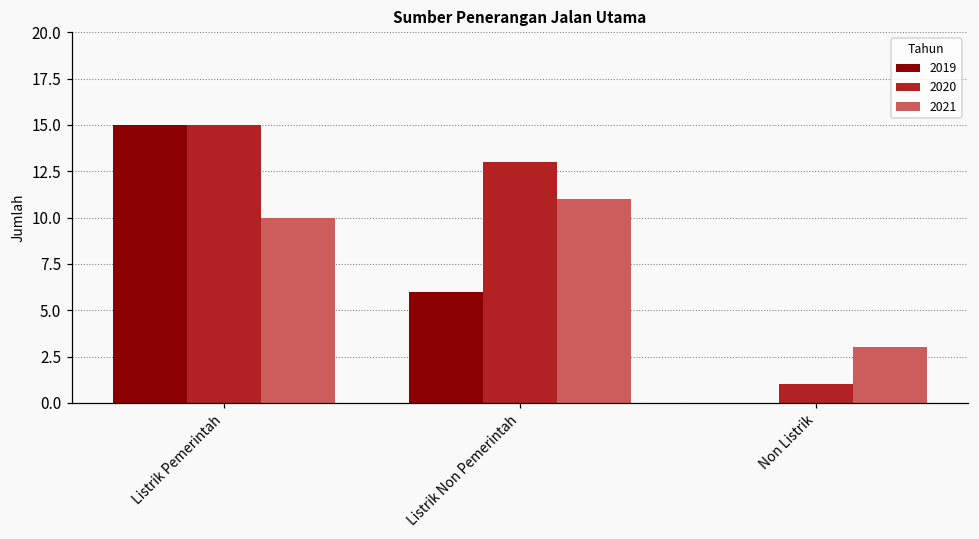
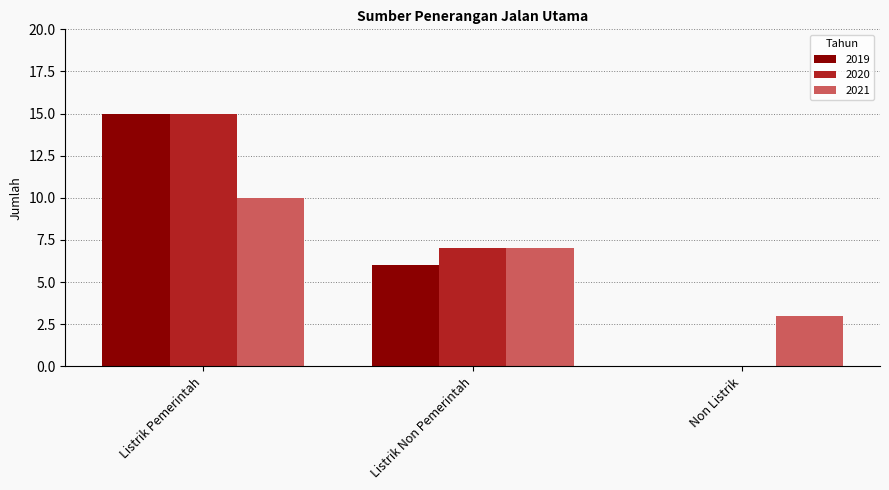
2020, Listrik Non Pemerintah: 13 -> 7
2021, Listrik Non Pemerintah: 11 -> 7
2020, Non Listrik: 1 -> 0
